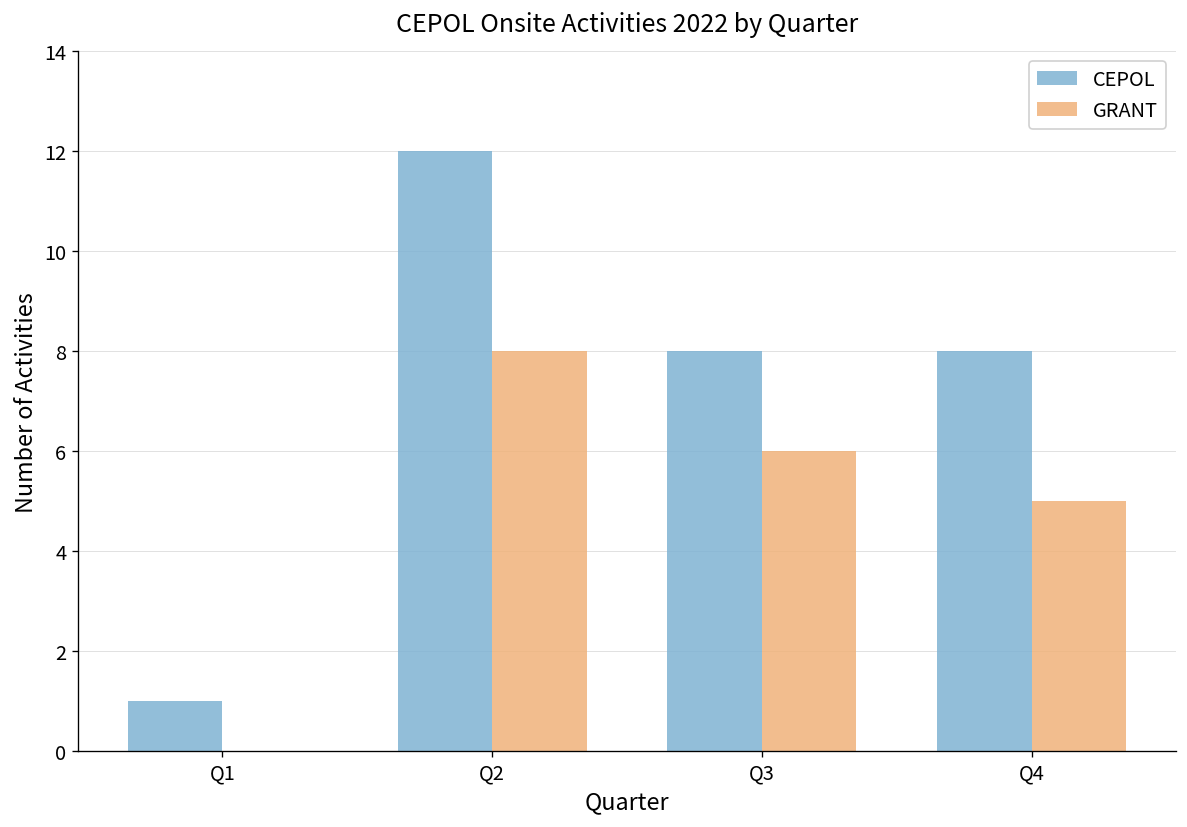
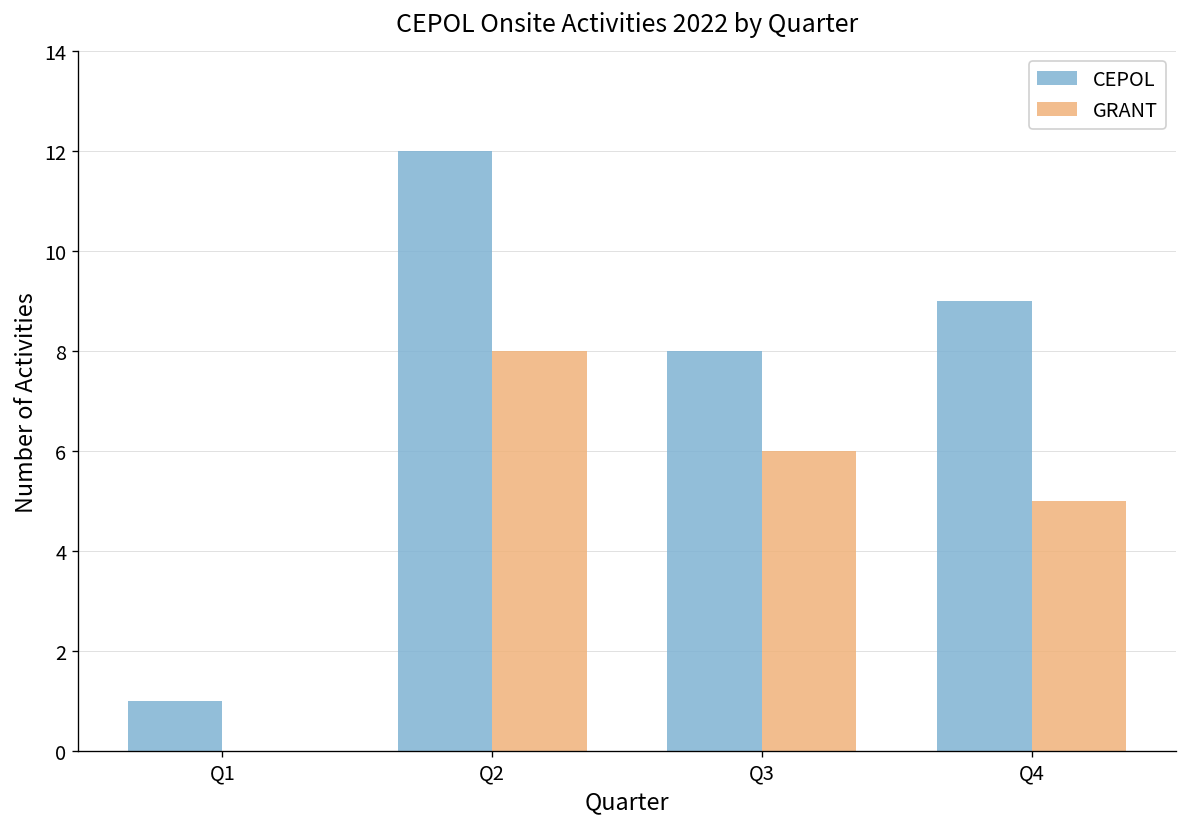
CEPOL, Q4: 8 -> 9
